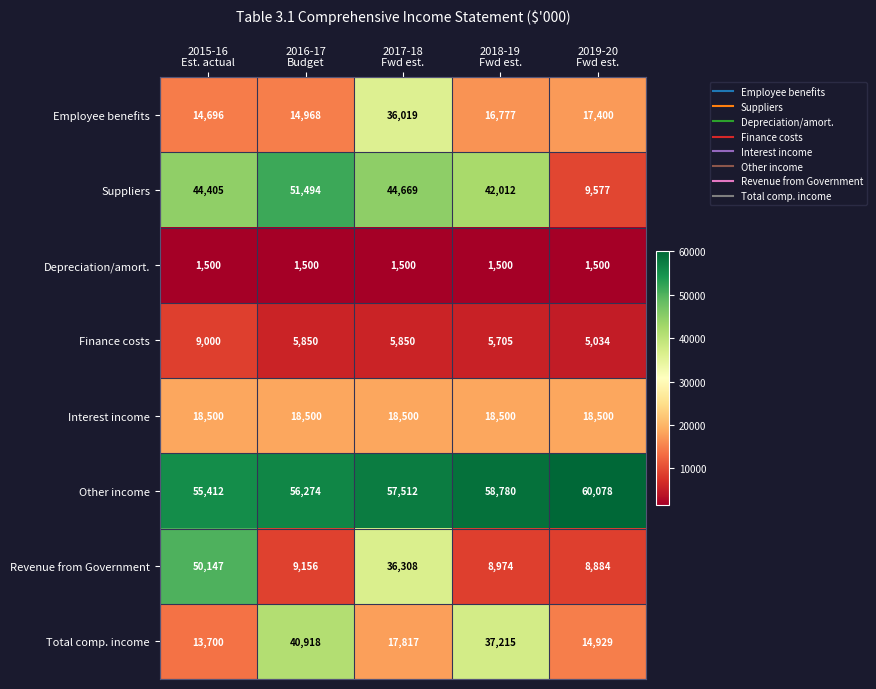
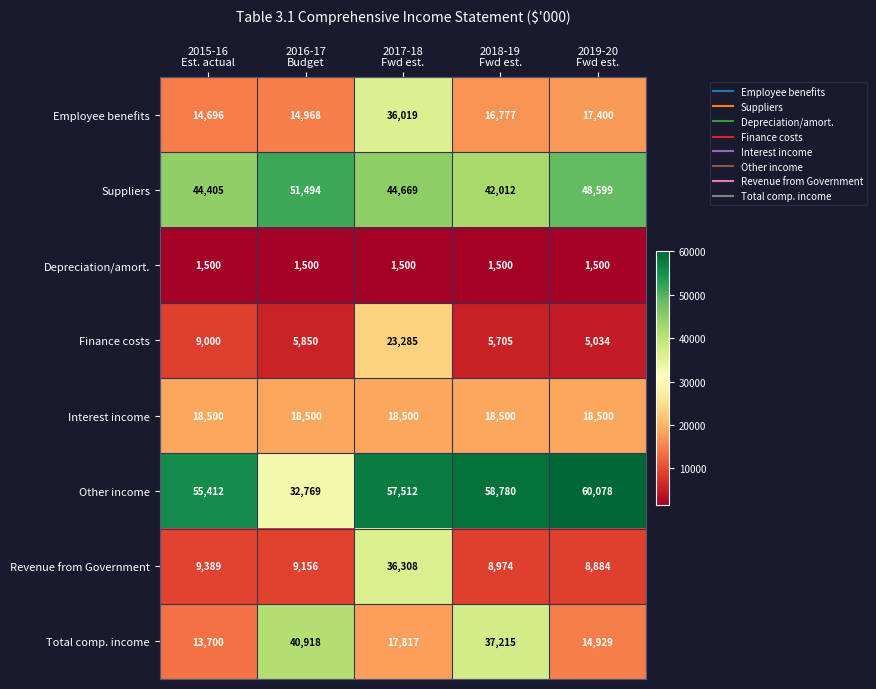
Suppliers, 2019-20 Fwd est.: 9,577 -> 48,599
Finance costs, 2017-18 Fwd est.: 5,850 -> 23,285
Other income, 2016-17 Budget: 56,274 -> 32,769
Revenue from Government, 2015-16 Est. actual: 50,147 -> 9,389
